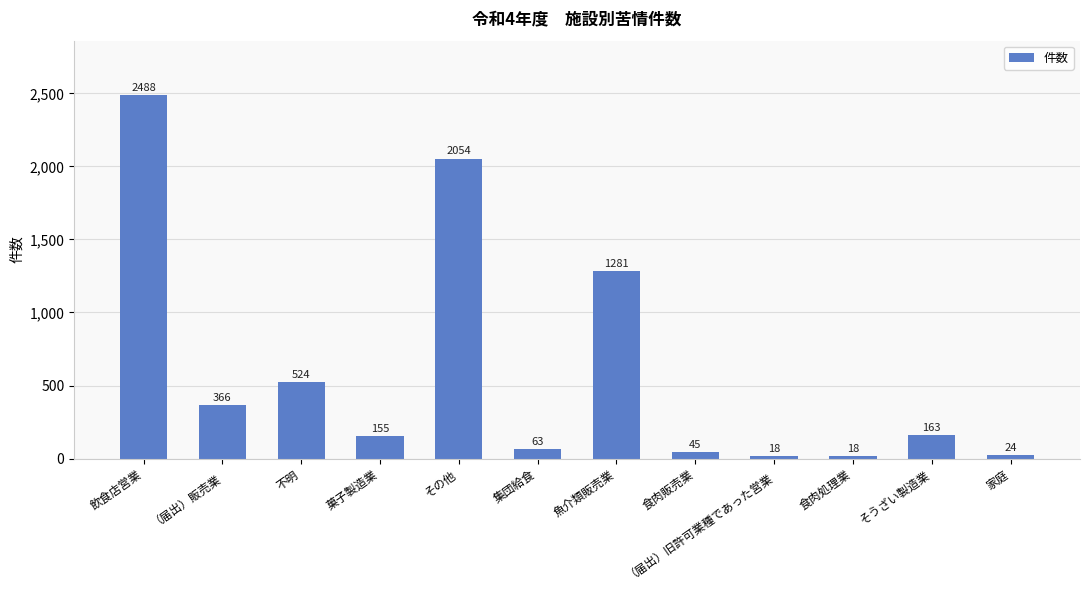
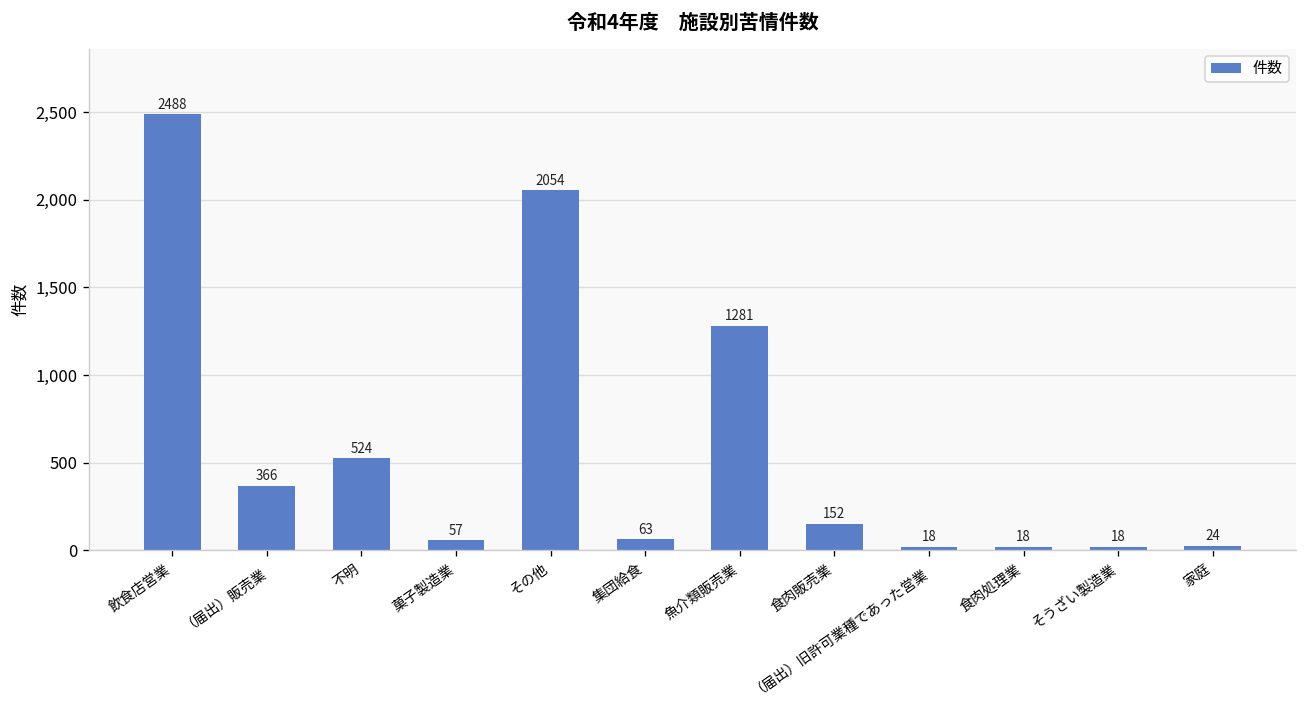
菓子製造業: 155 -> 57
食肉販売業: 45 -> 152
そうざい製造業: 163 -> 18
